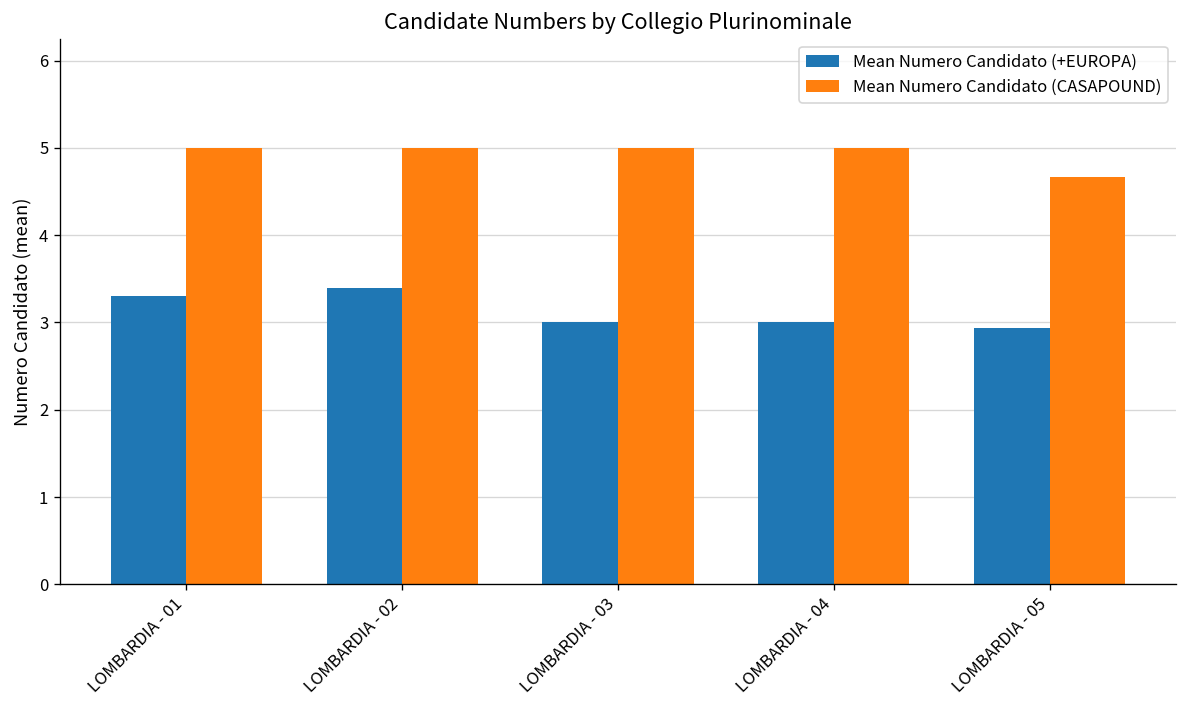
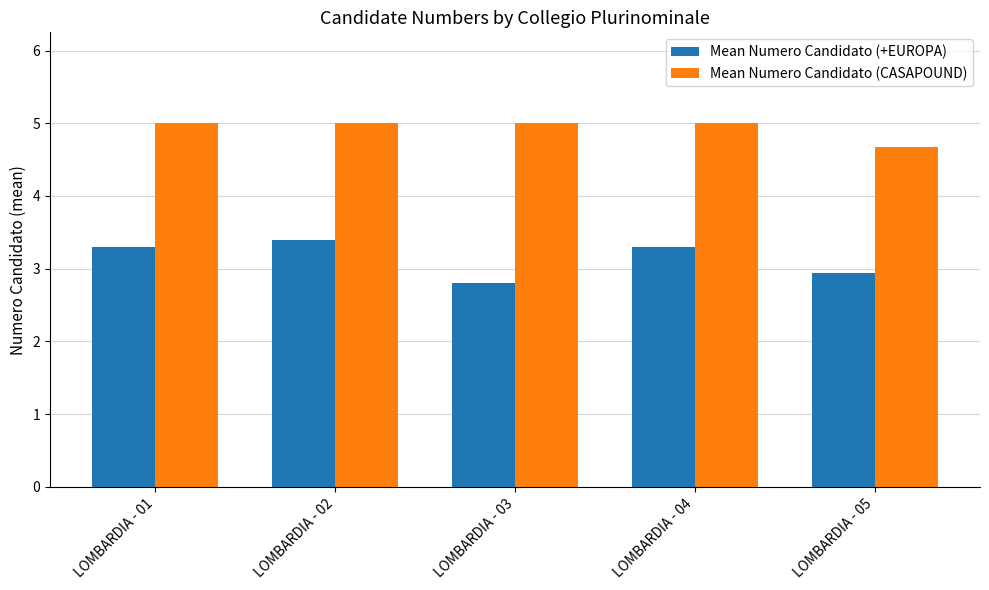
Mean Numero Candidato (+EUROPA), LOMBARDIA - 03: 3.0 -> 2.8
Mean Numero Candidato (+EUROPA), LOMBARDIA - 04: 3.0 -> 3.3
